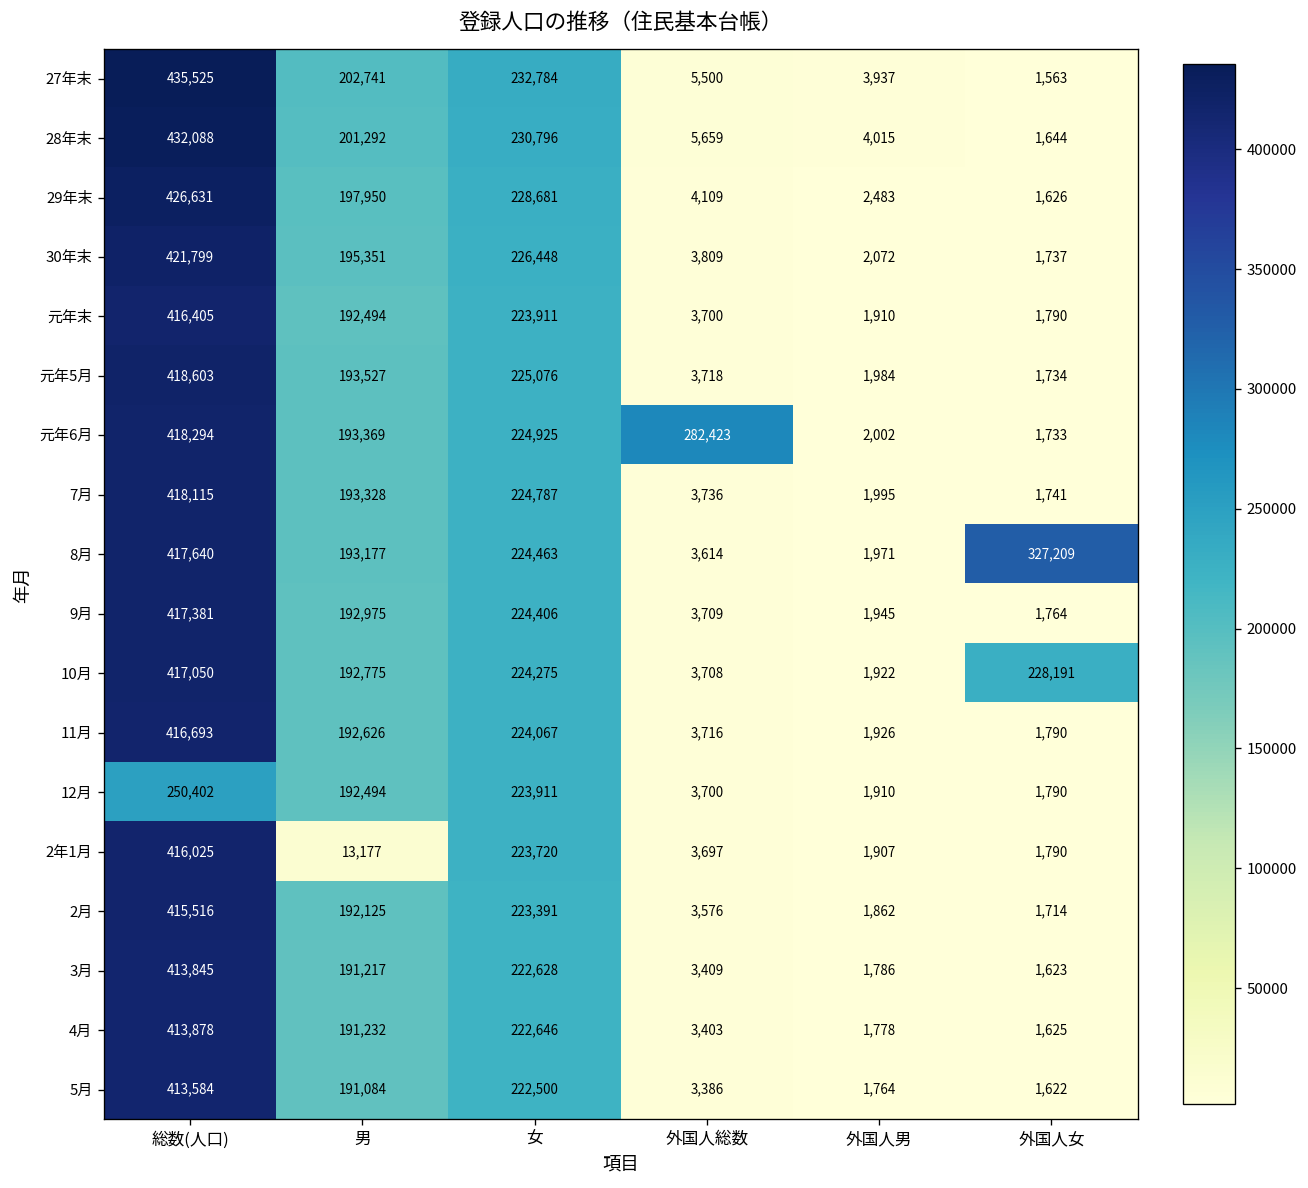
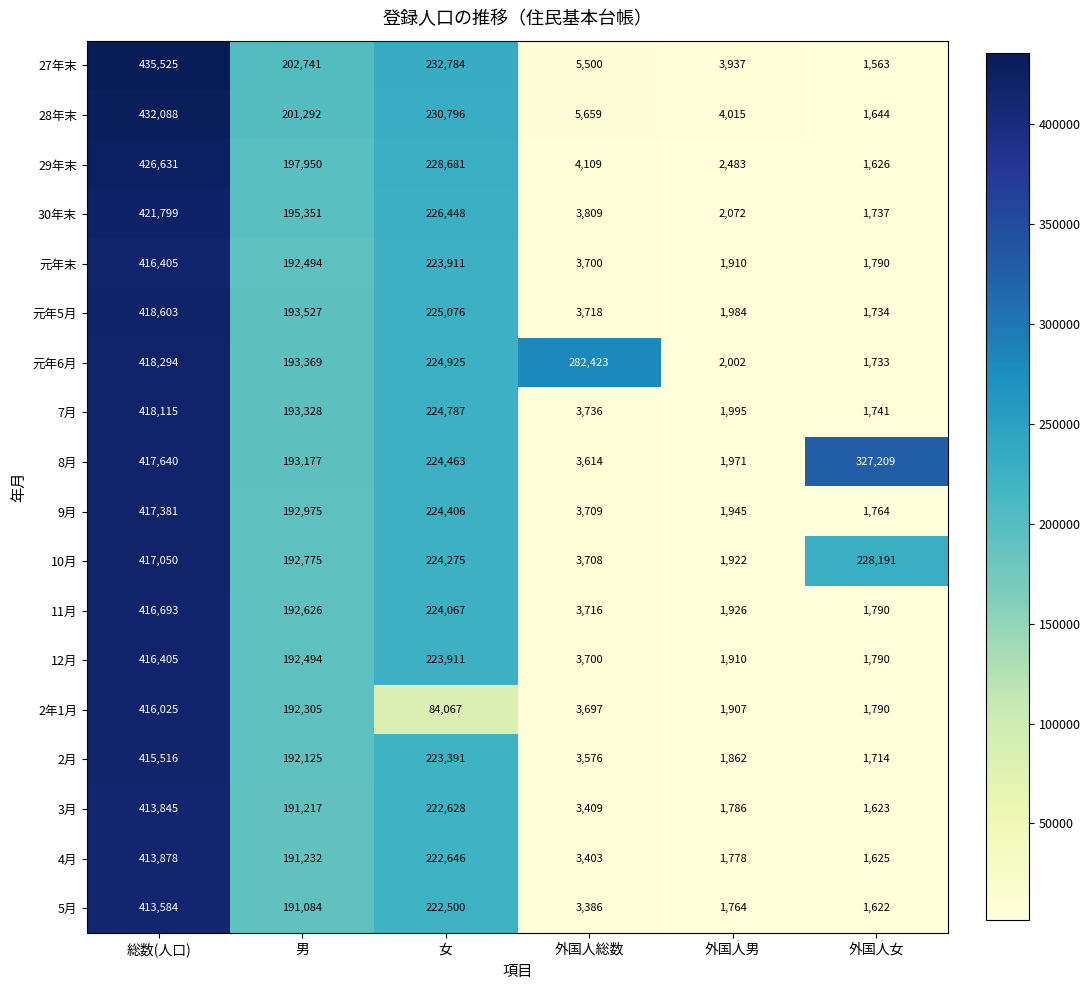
12月, 総数(人口): 250,402 -> 416,405
2年1月, 男: 13,177 -> 192,305
2年1月, 女: 223,720 -> 84,067
